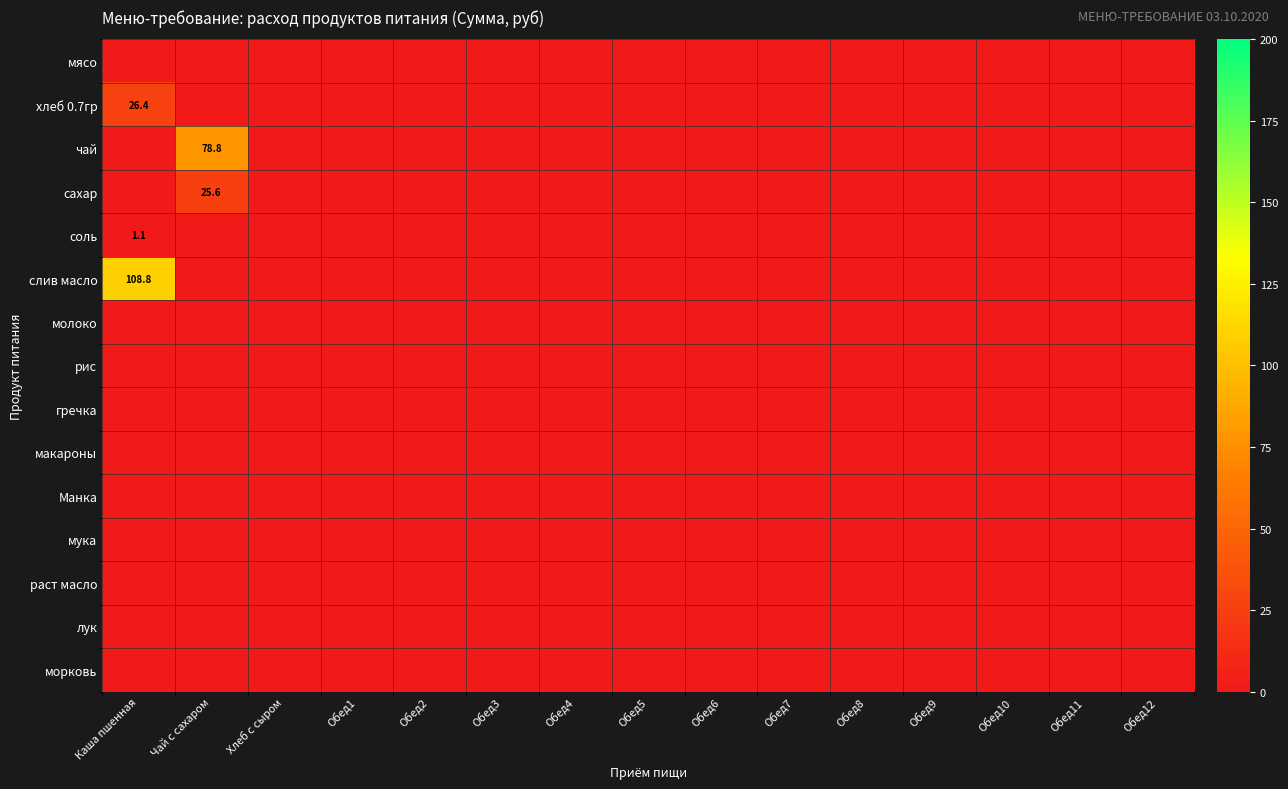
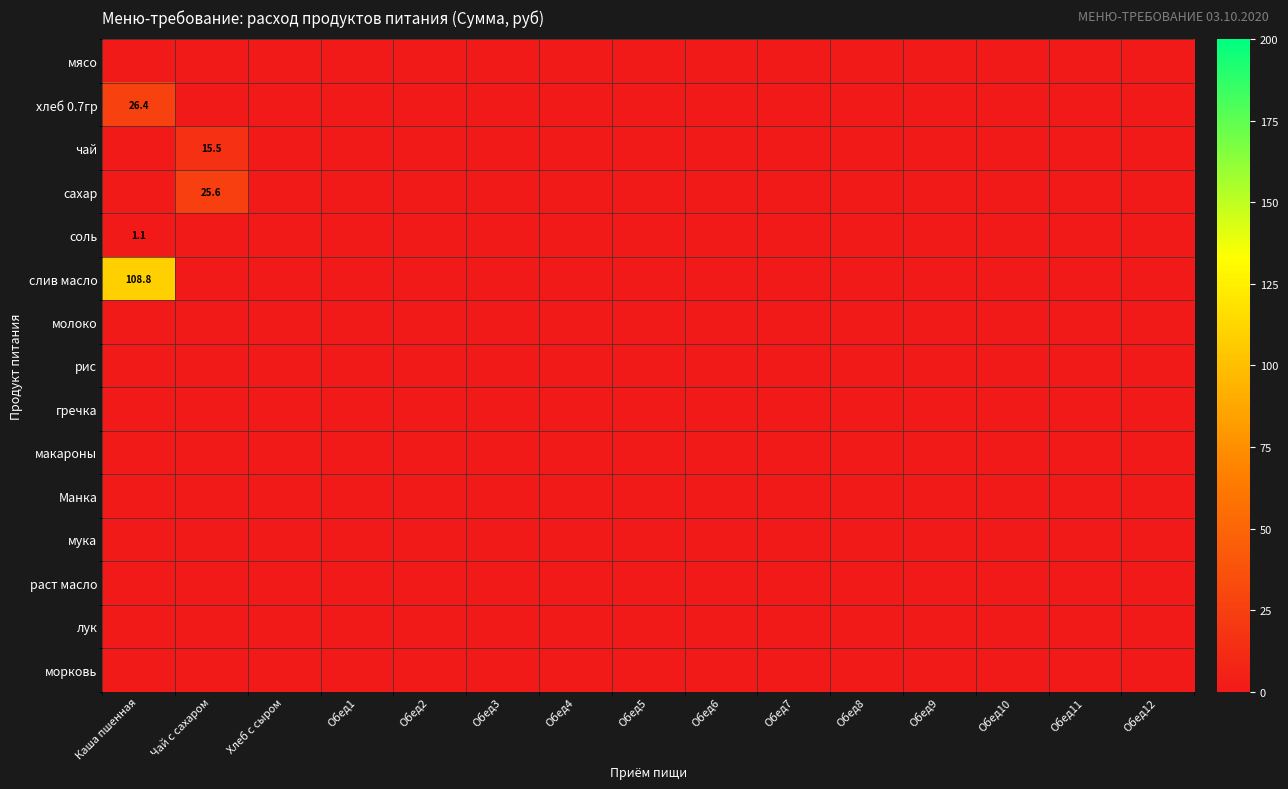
чай, Чай с сахаром: 78.8 -> 15.5
